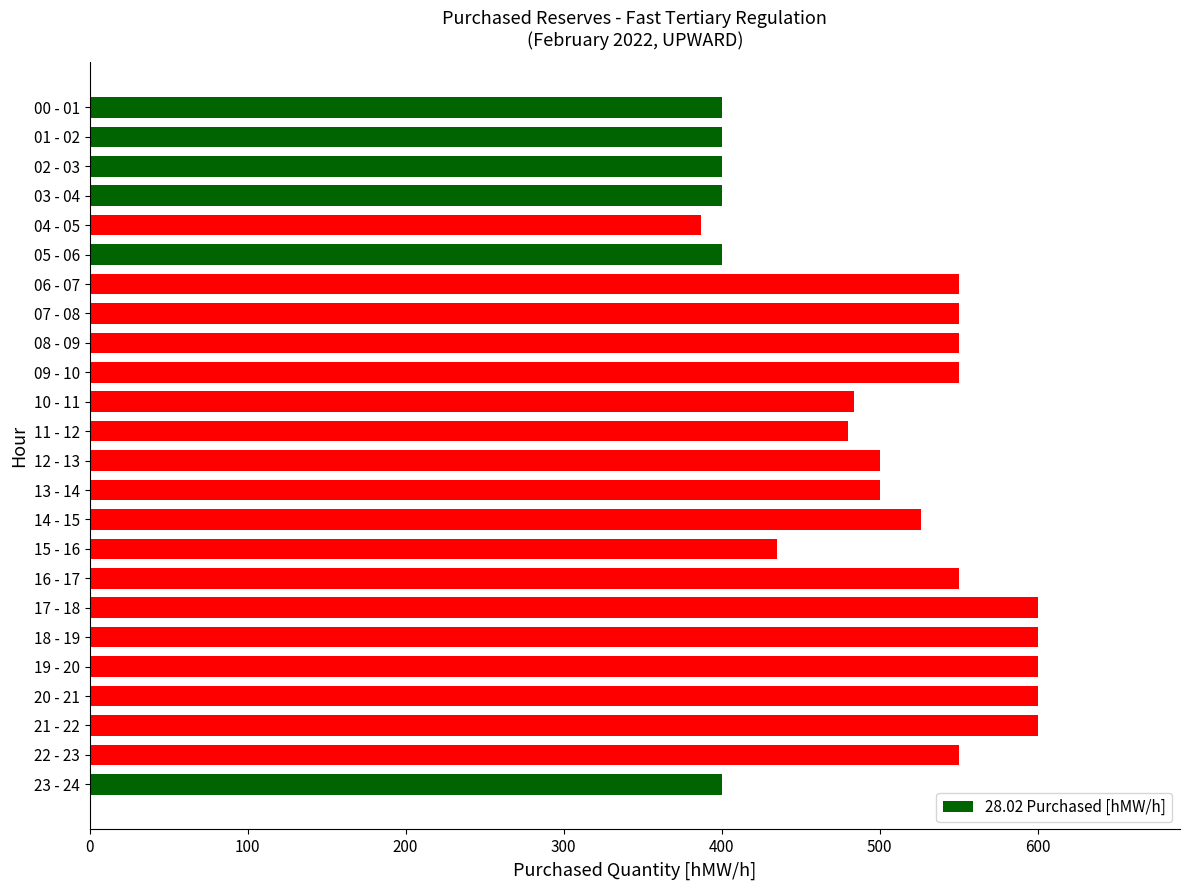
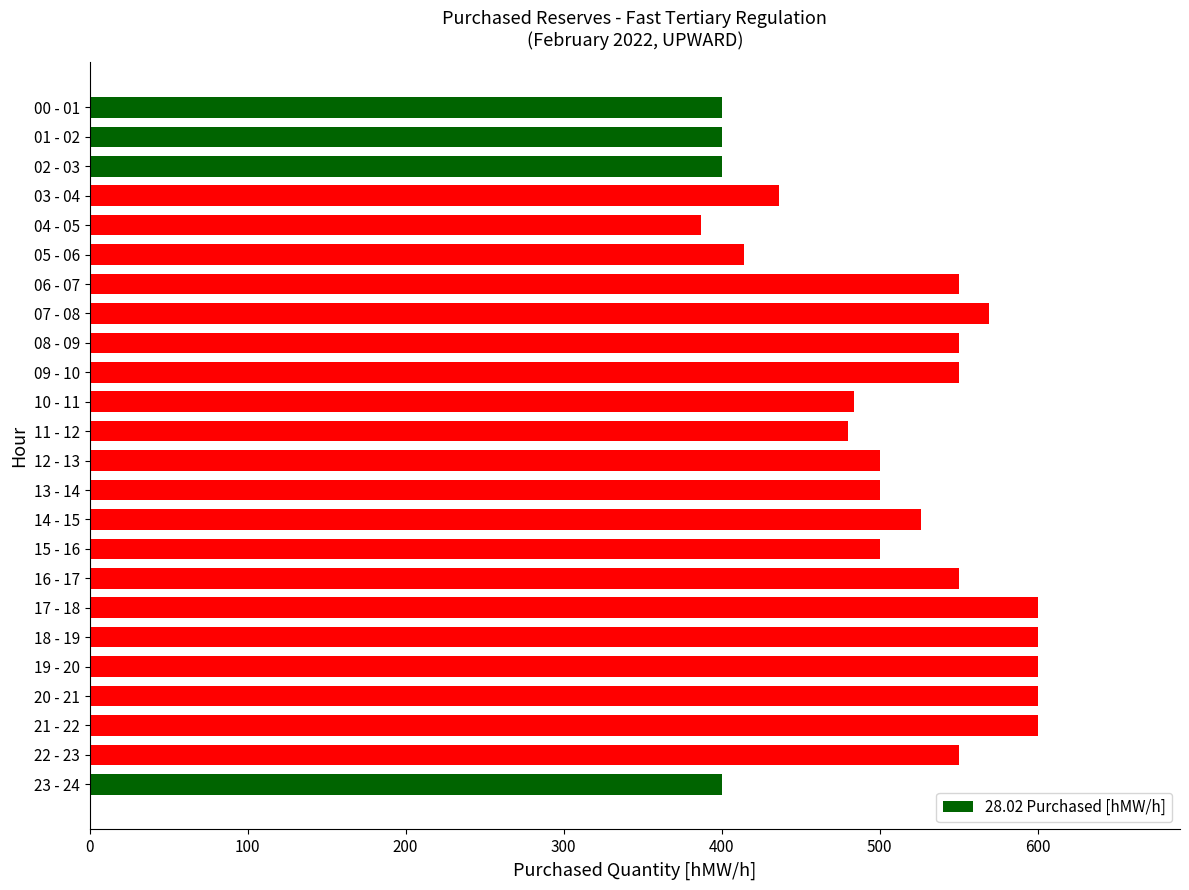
03 - 04: 400 -> 436
05 - 06: 400 -> 414
07 - 08: 550 -> 569
15 - 16: 435 -> 500
